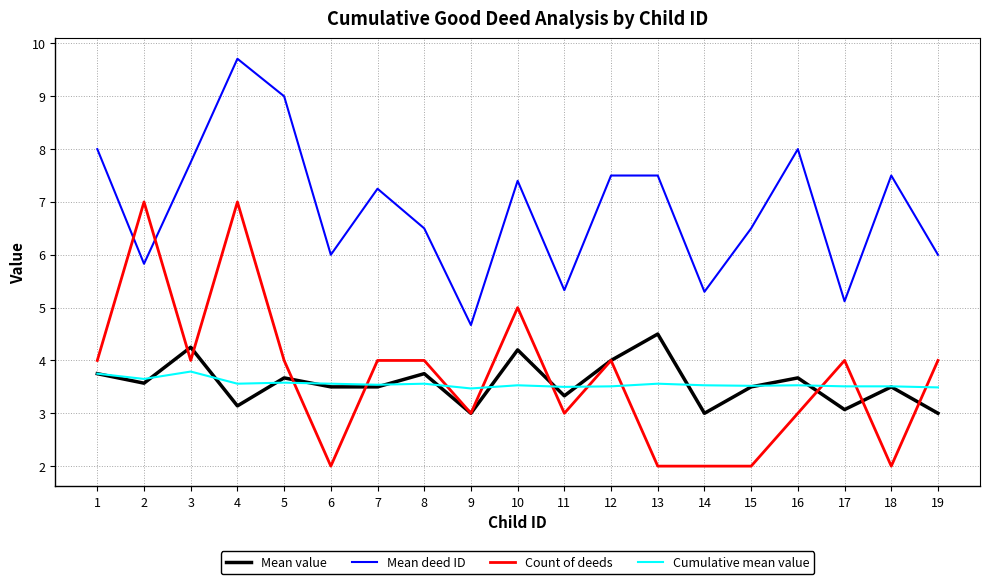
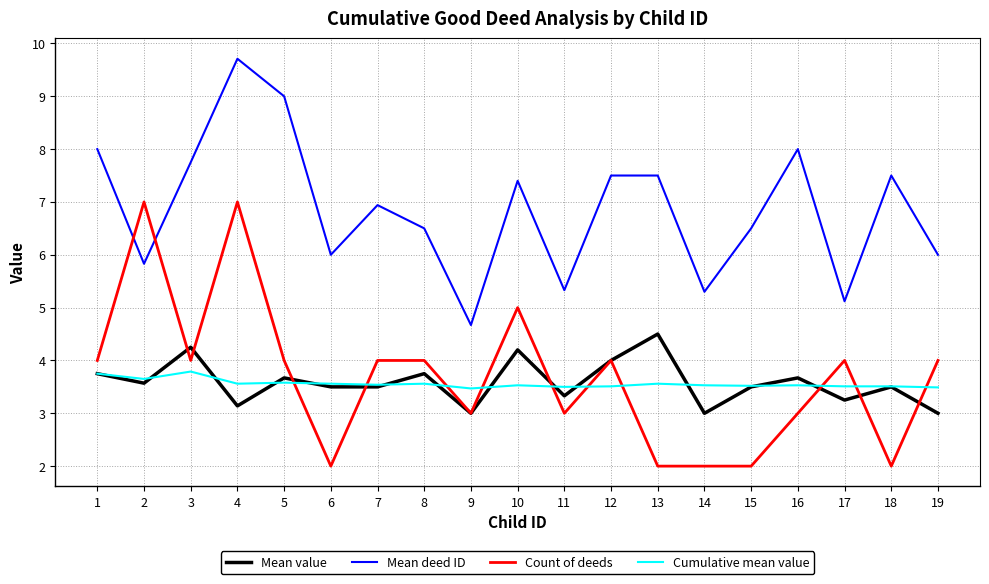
Mean deed ID, 7: 7.3 -> 6.9
Mean value, 17: 3.1 -> 3.3
